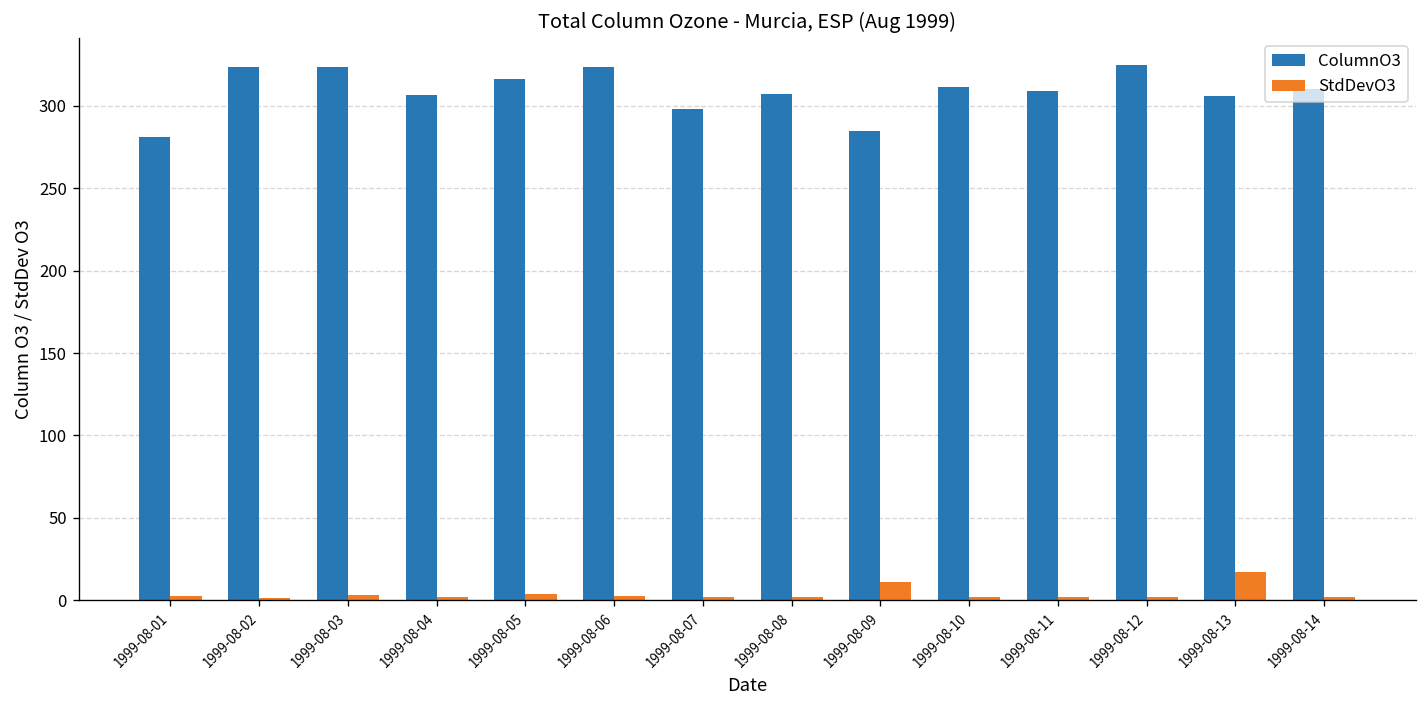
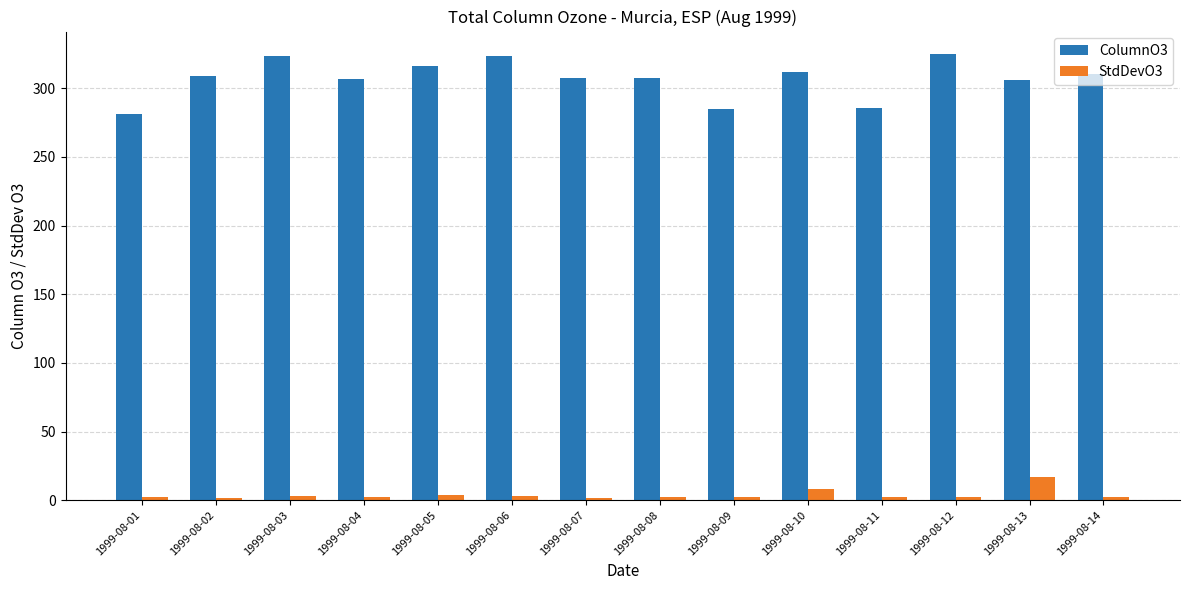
ColumnO3, 1999-08-02: 324 -> 309
ColumnO3, 1999-08-07: 298 -> 307
StdDevO3, 1999-08-09: 11 -> 2
StdDevO3, 1999-08-10: 2 -> 8
ColumnO3, 1999-08-11: 309 -> 286
